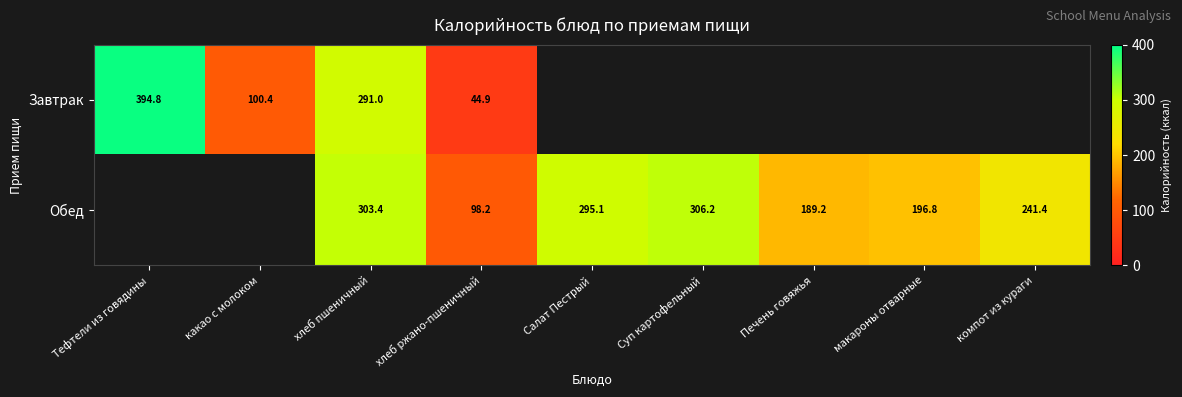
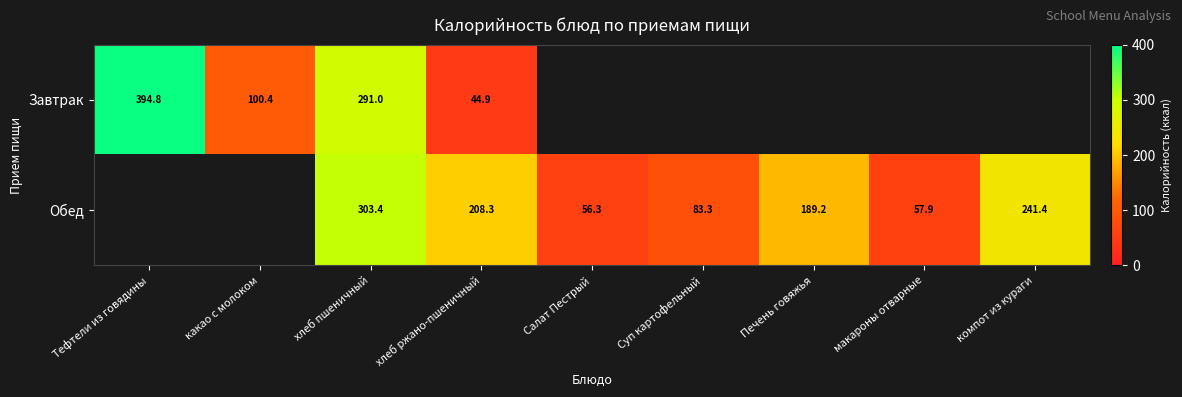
Обед, хлеб ржано-пшеничный: 98.2 -> 208.3
Обед, Салат Пестрый: 295.1 -> 56.3
Обед, Суп картофельный: 306.2 -> 83.3
Обед, макароны отварные: 196.8 -> 57.9
